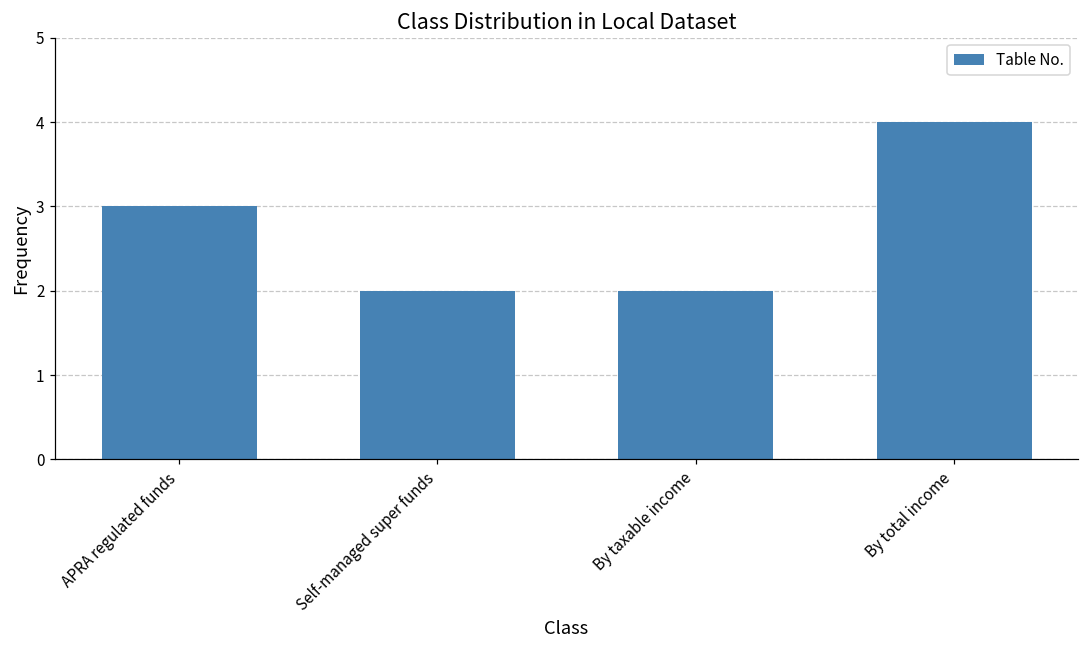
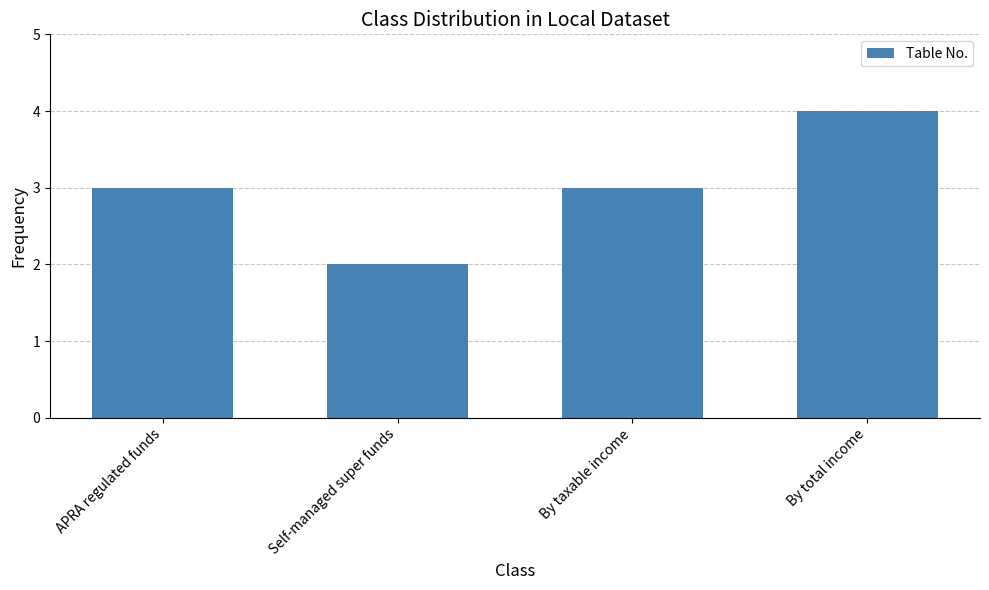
By taxable income: 2 -> 3
